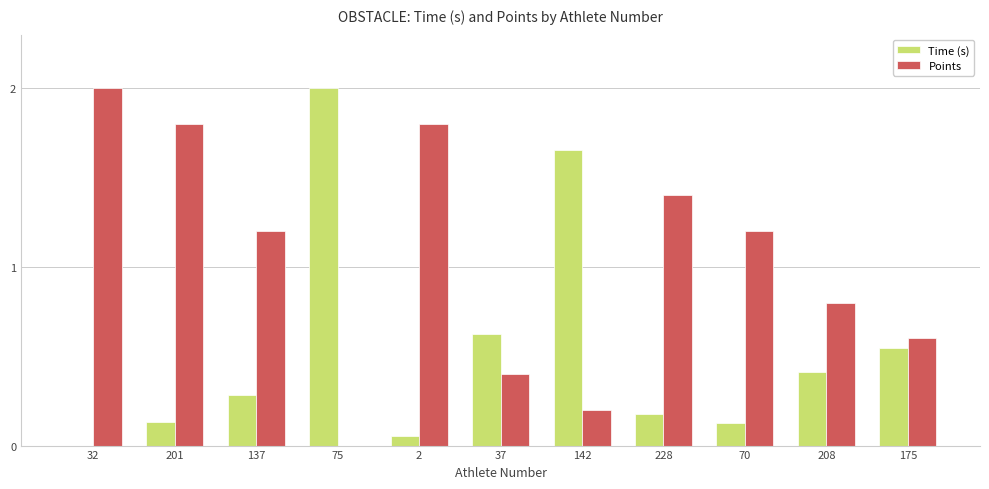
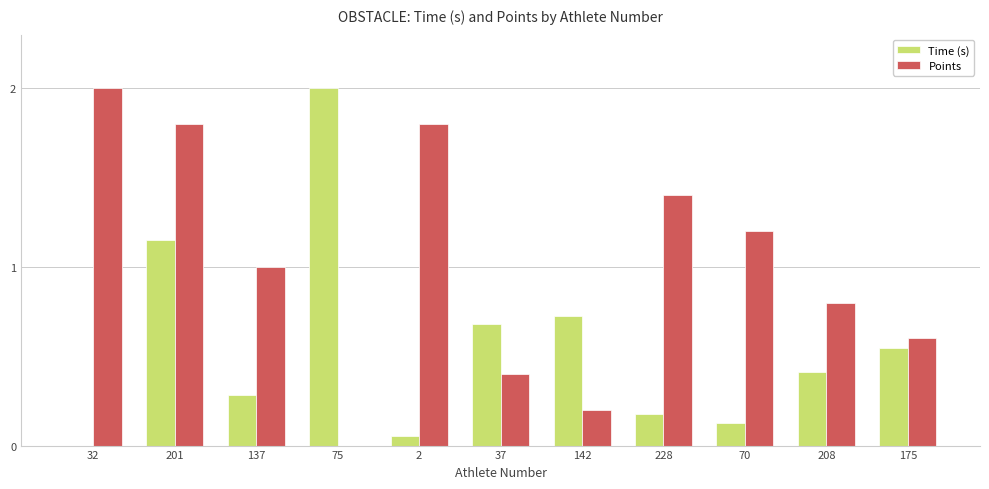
Time (s), 201: 0.13 -> 1.15
Points, 137: 1.20 -> 1.00
Time (s), 37: 0.63 -> 0.68
Time (s), 142: 1.65 -> 0.72
